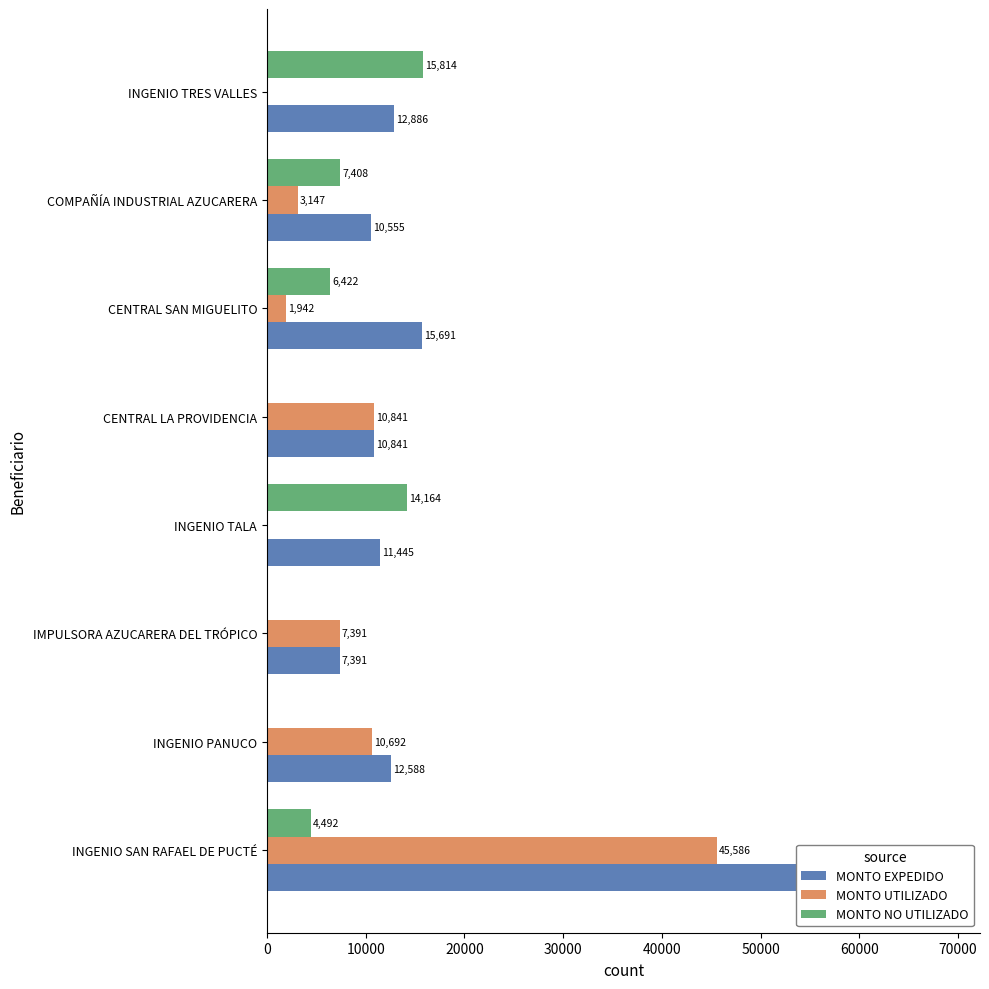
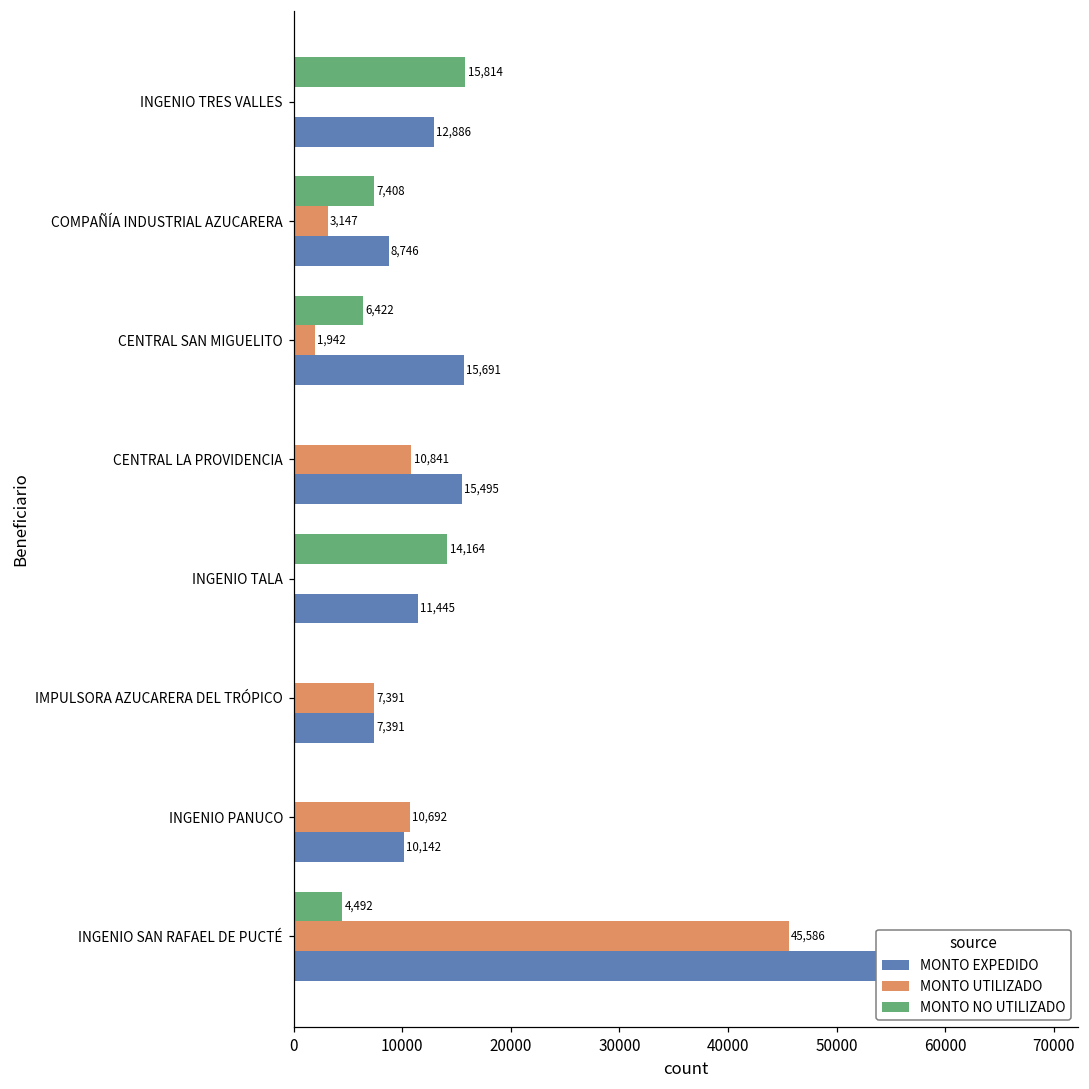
MONTO EXPEDIDO, COMPAÑÍA INDUSTRIAL AZUCARERA: 10,555 -> 8,746
MONTO EXPEDIDO, CENTRAL LA PROVIDENCIA: 10,841 -> 15,495
MONTO EXPEDIDO, INGENIO PANUCO: 12,588 -> 10,142
